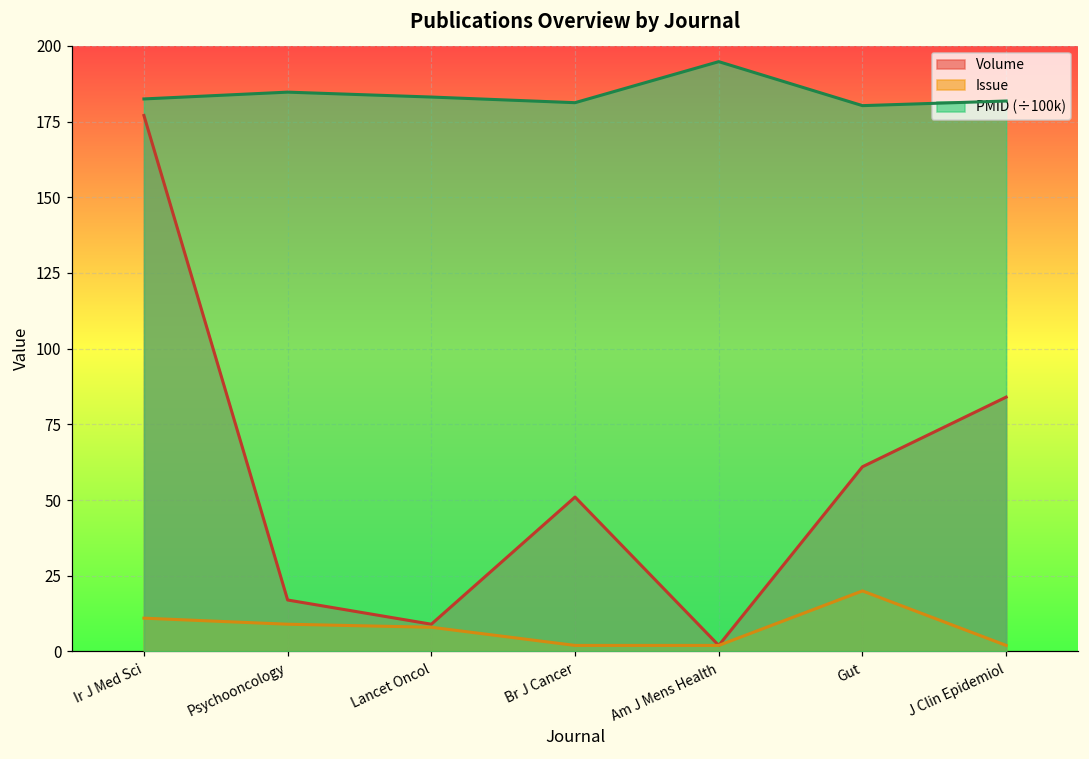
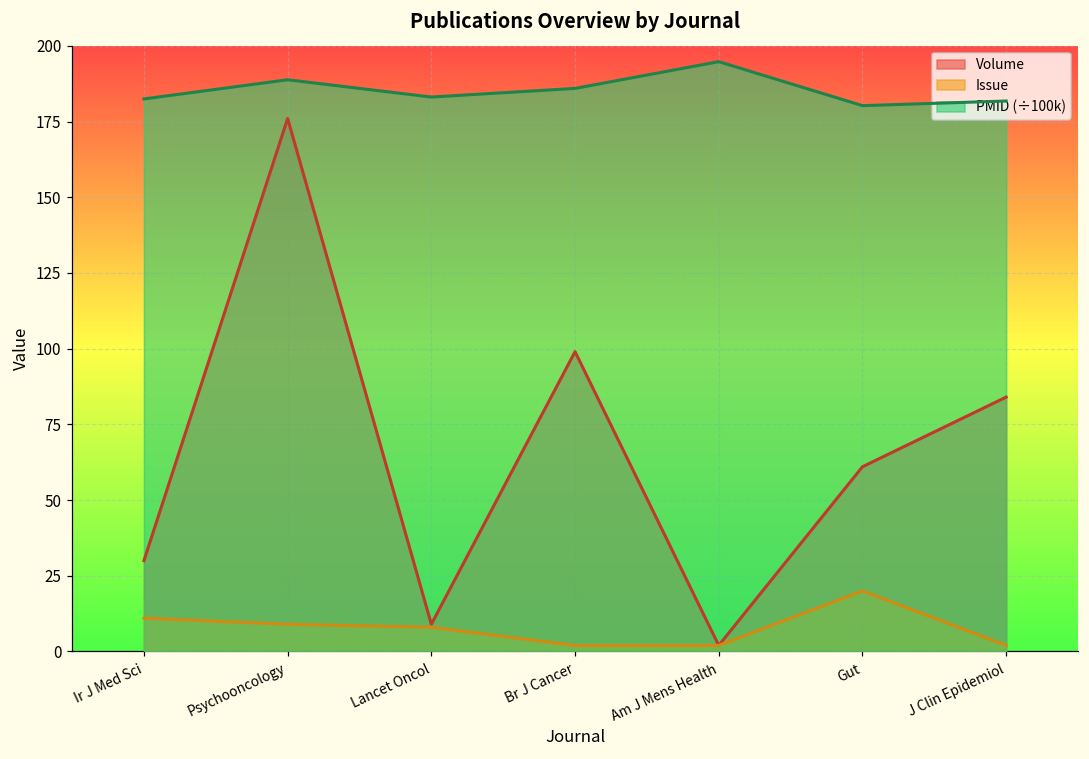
Volume, Ir J Med Sci: 177 -> 30
Volume, Psychooncology: 17 -> 176
PMID (÷100k), Psychooncology: 185 -> 189
Volume, Br J Cancer: 51 -> 99
PMID (÷100k), Br J Cancer: 181 -> 186
